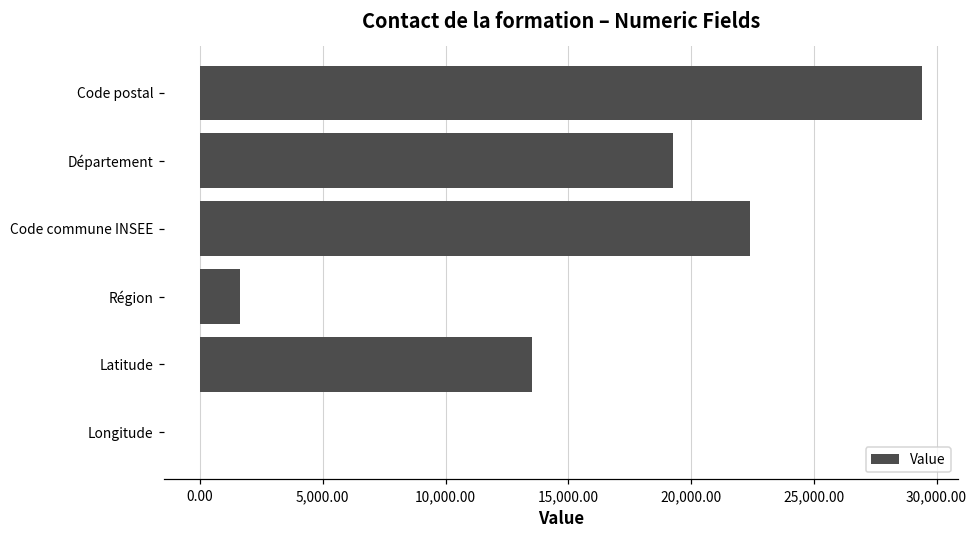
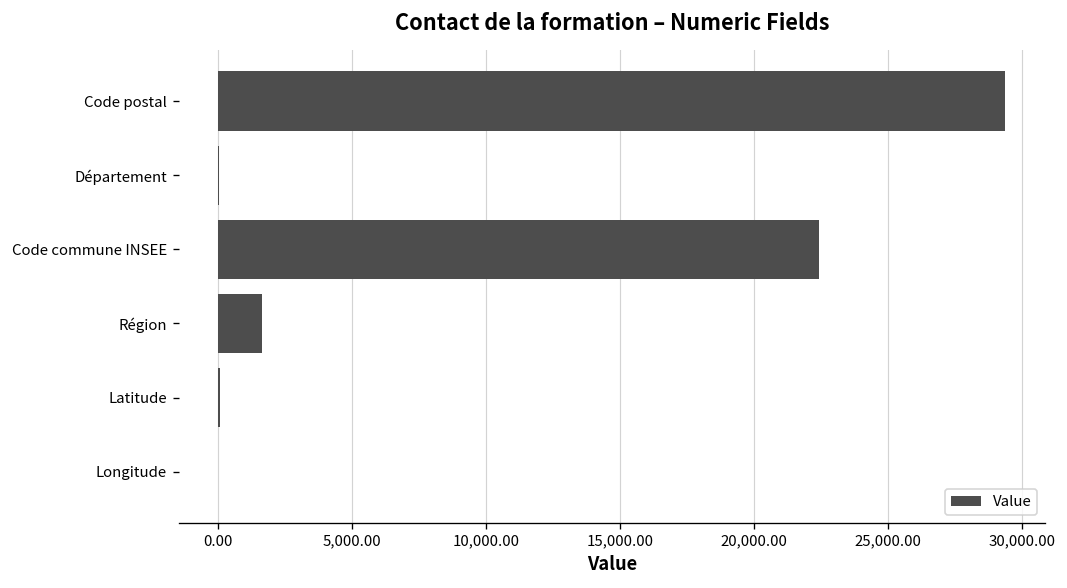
Département: 19,300 -> 0
Latitude: 13,500 -> 0
